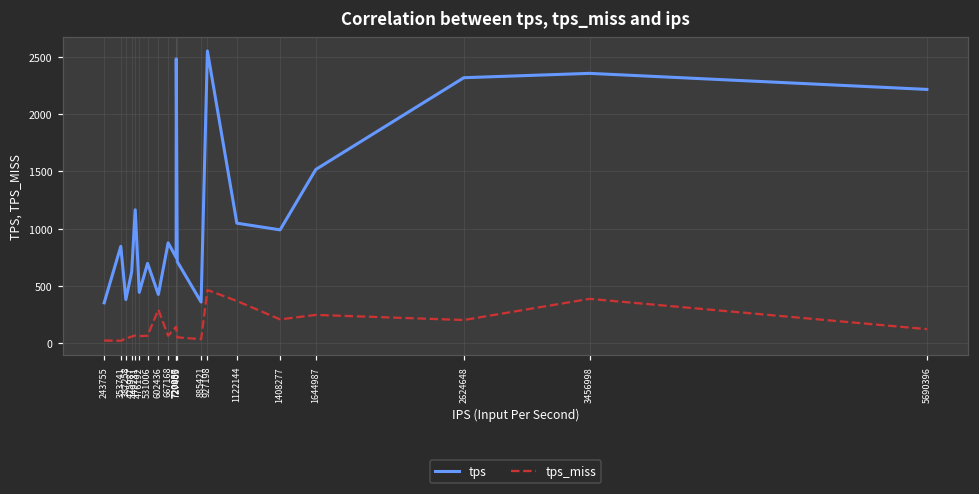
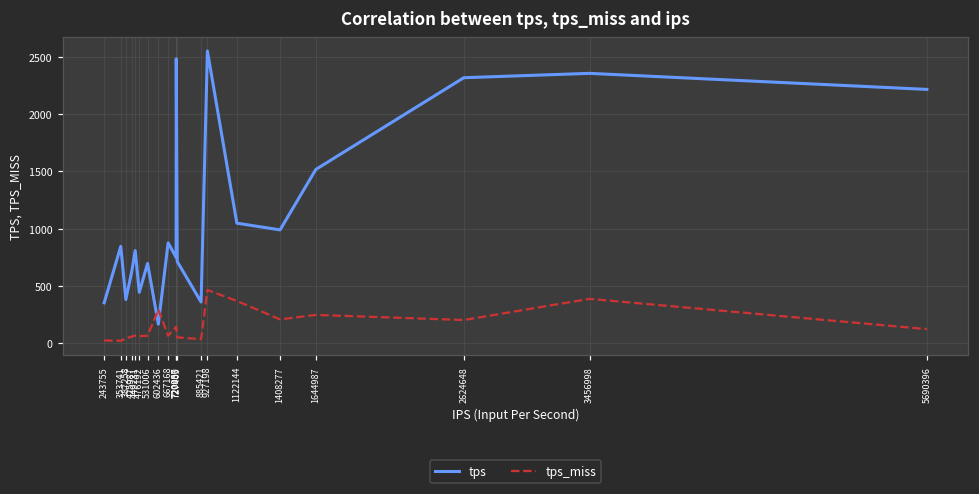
tps, 449231: 1160 -> 810
tps, 602436: 430 -> 170
